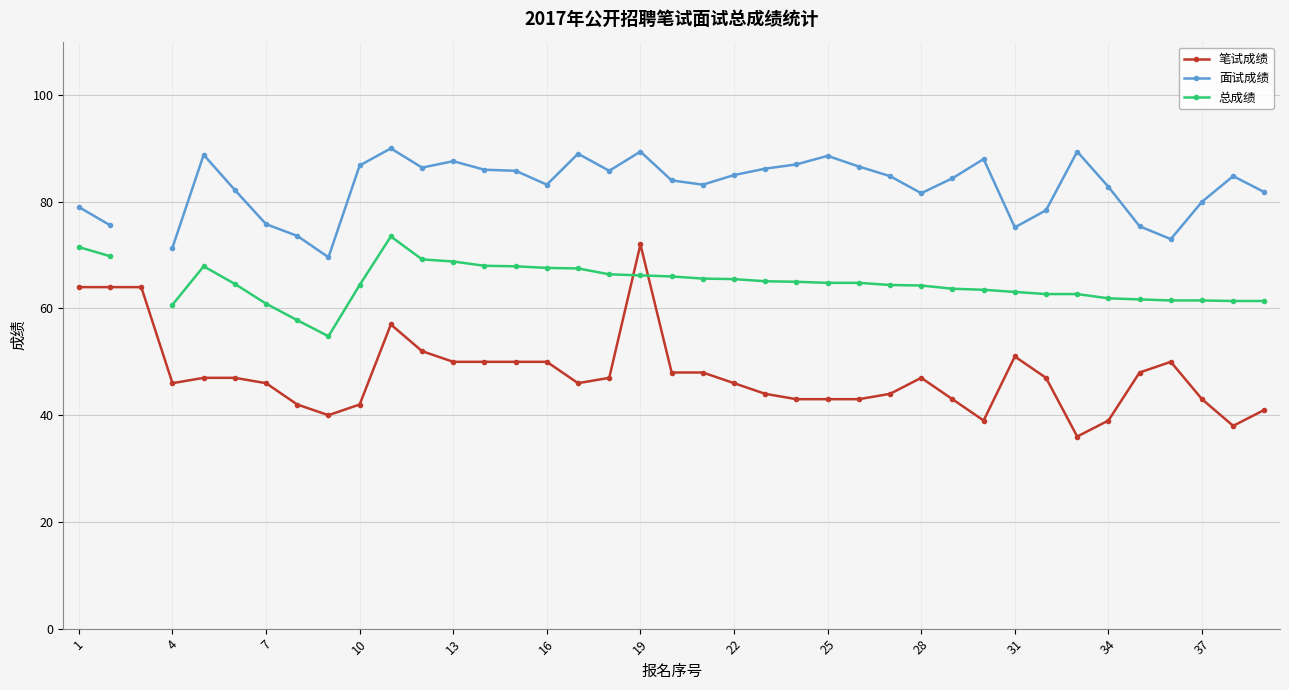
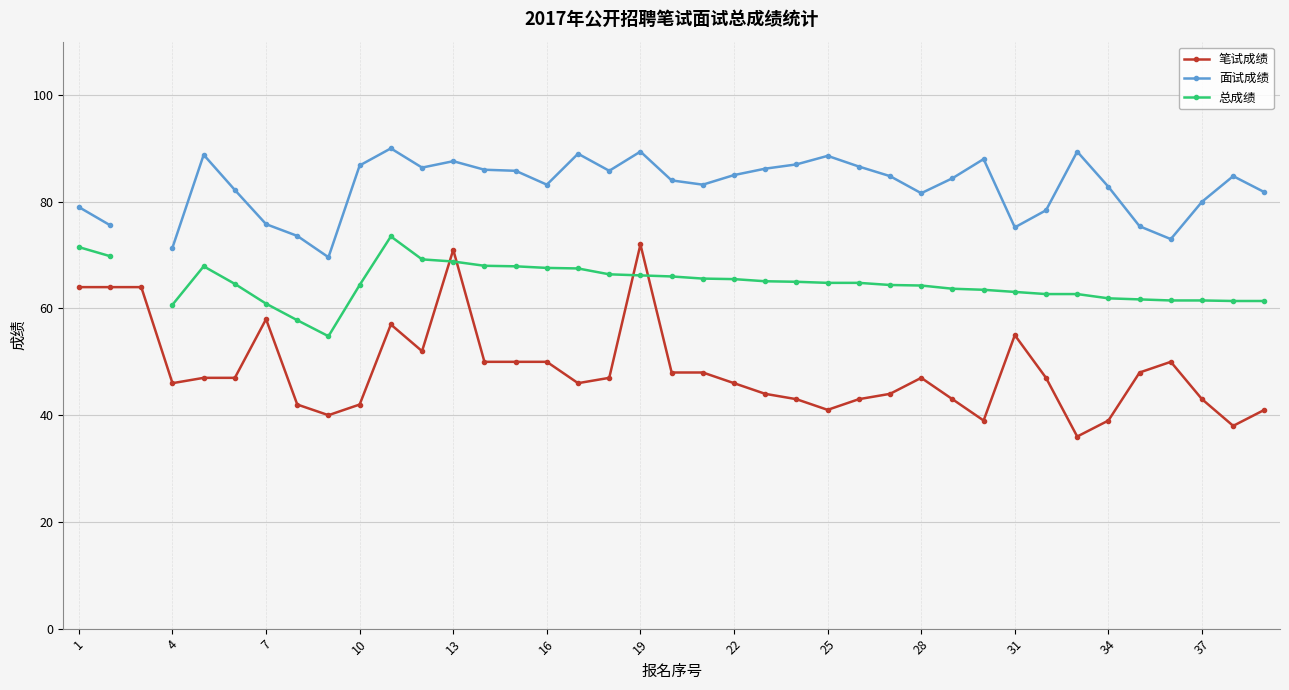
笔试成绩, 7: 46 -> 58
笔试成绩, 13: 50 -> 71
笔试成绩, 25: 43 -> 41
笔试成绩, 31: 51 -> 55
